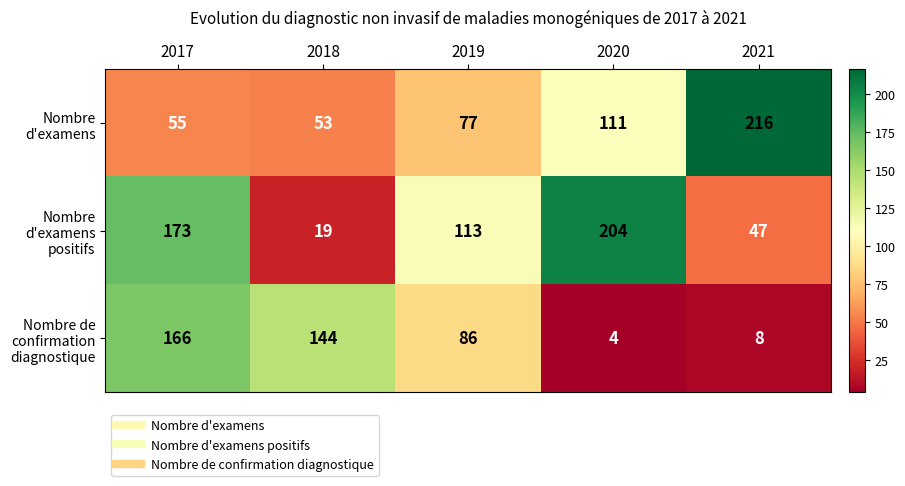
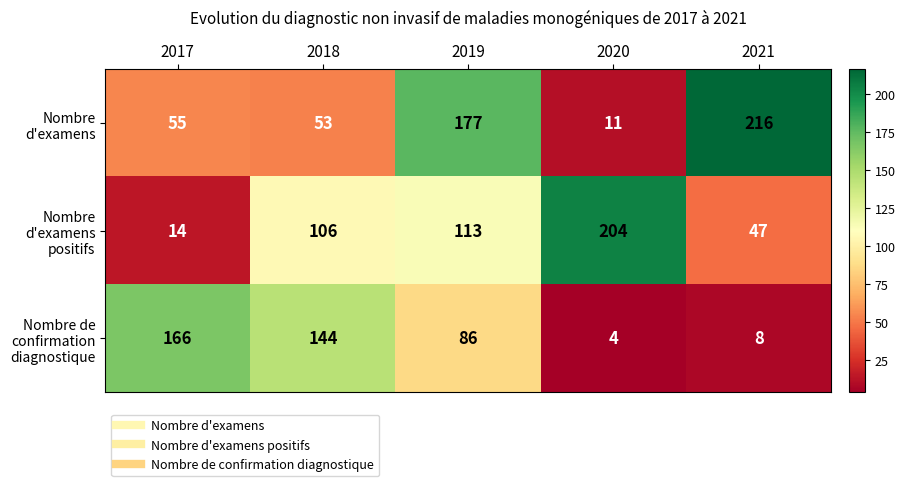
Nombre d'examens, 2019: 77 -> 177
Nombre d'examens, 2020: 111 -> 11
Nombre d'examens positifs, 2017: 173 -> 14
Nombre d'examens positifs, 2018: 19 -> 106
